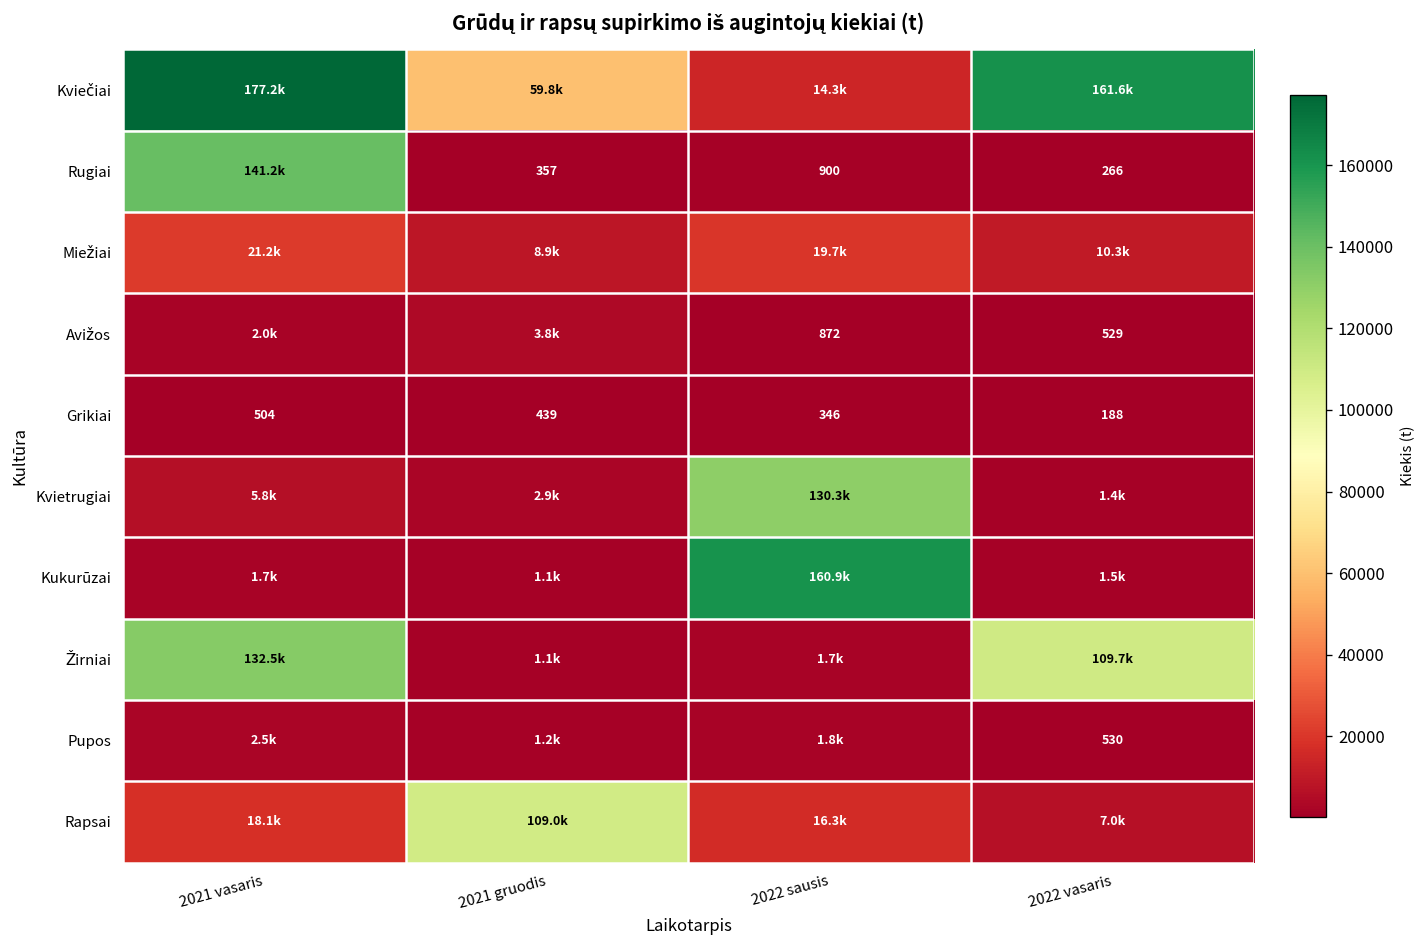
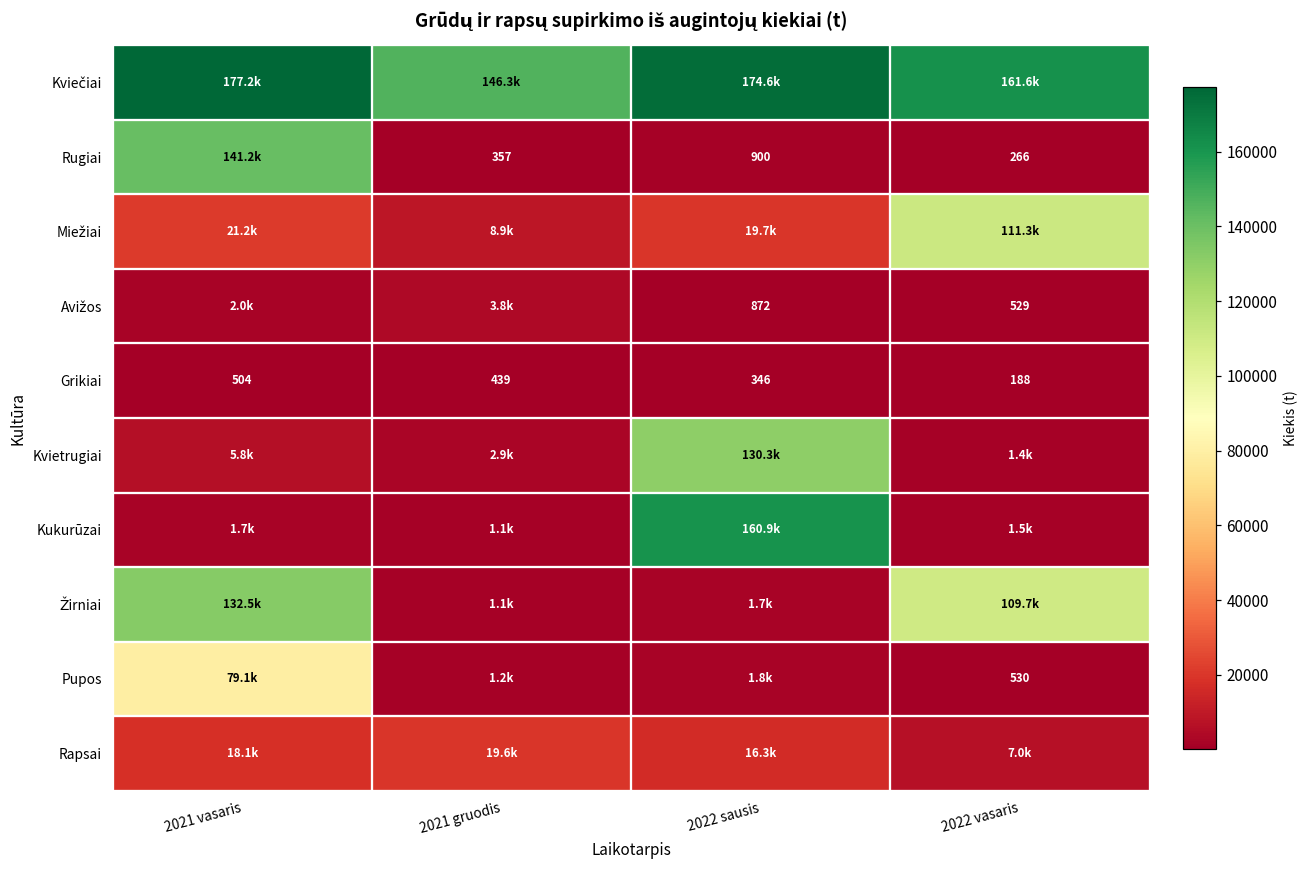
Kviečiai, 2021 gruodis: 59.8k -> 146.3k
Kviečiai, 2022 sausis: 14.3k -> 174.6k
Miežiai, 2022 vasaris: 10.3k -> 111.3k
Pupos, 2021 vasaris: 2.5k -> 79.1k
Rapsai, 2021 gruodis: 109.0k -> 19.6k
